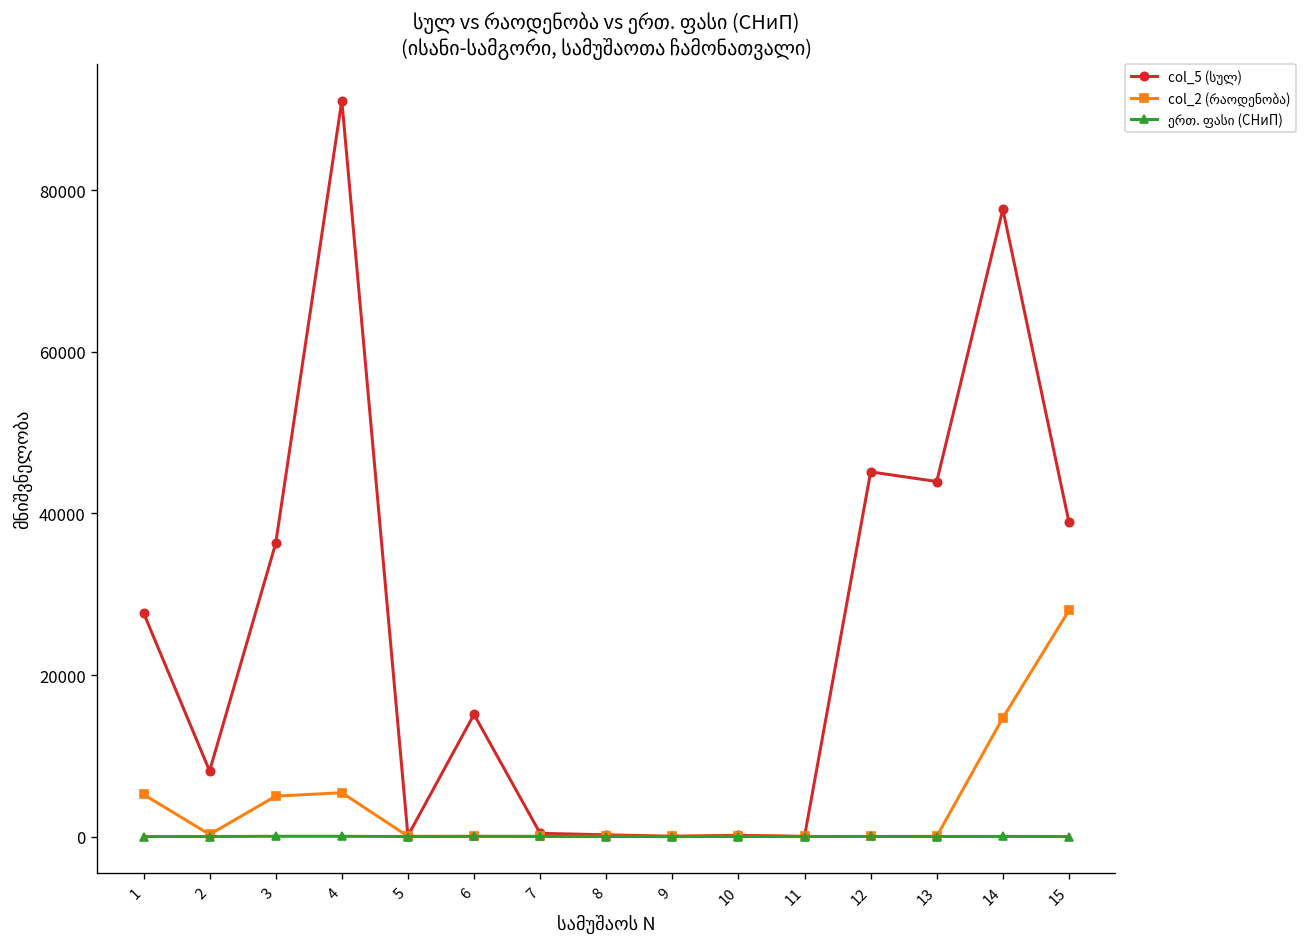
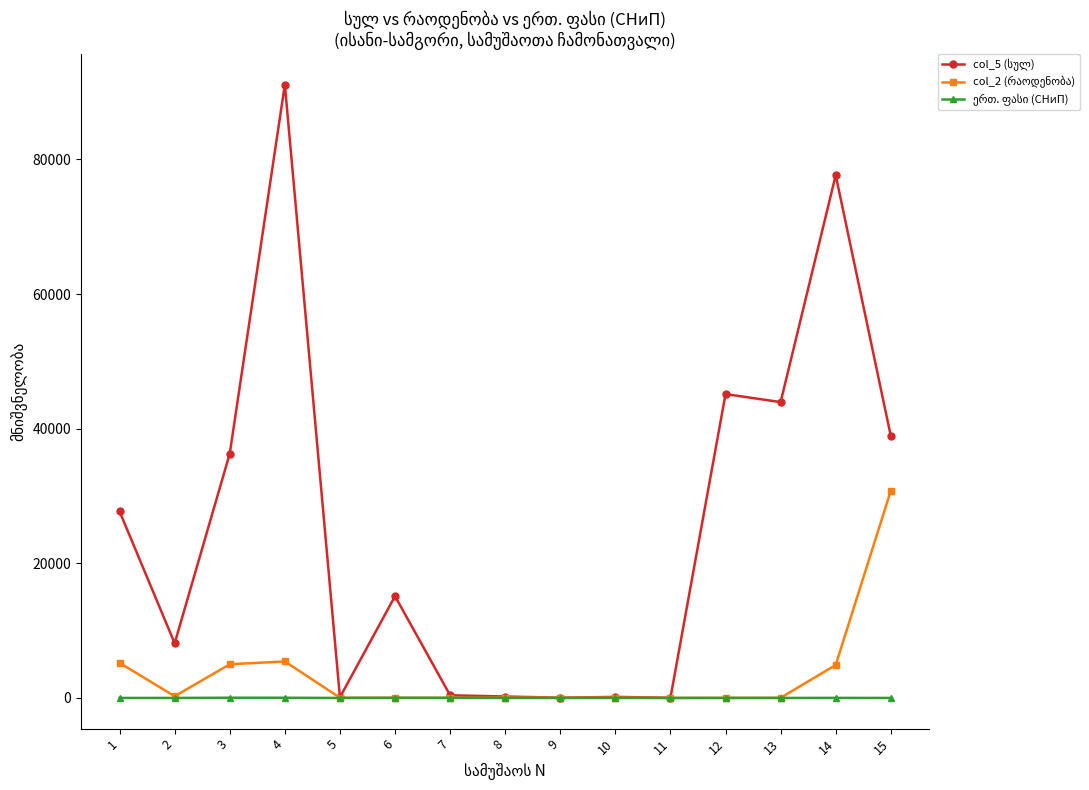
col_2 (რაოდენობა), 14: 15000 -> 5000
col_2 (რაოდენობა), 15: 28000 -> 31000
